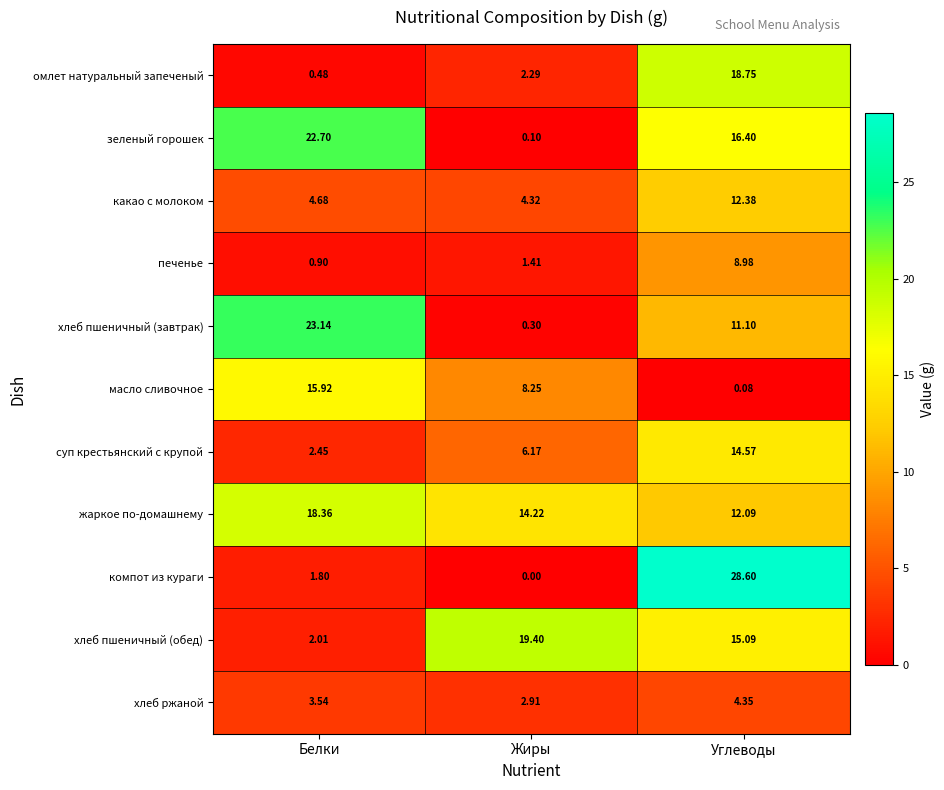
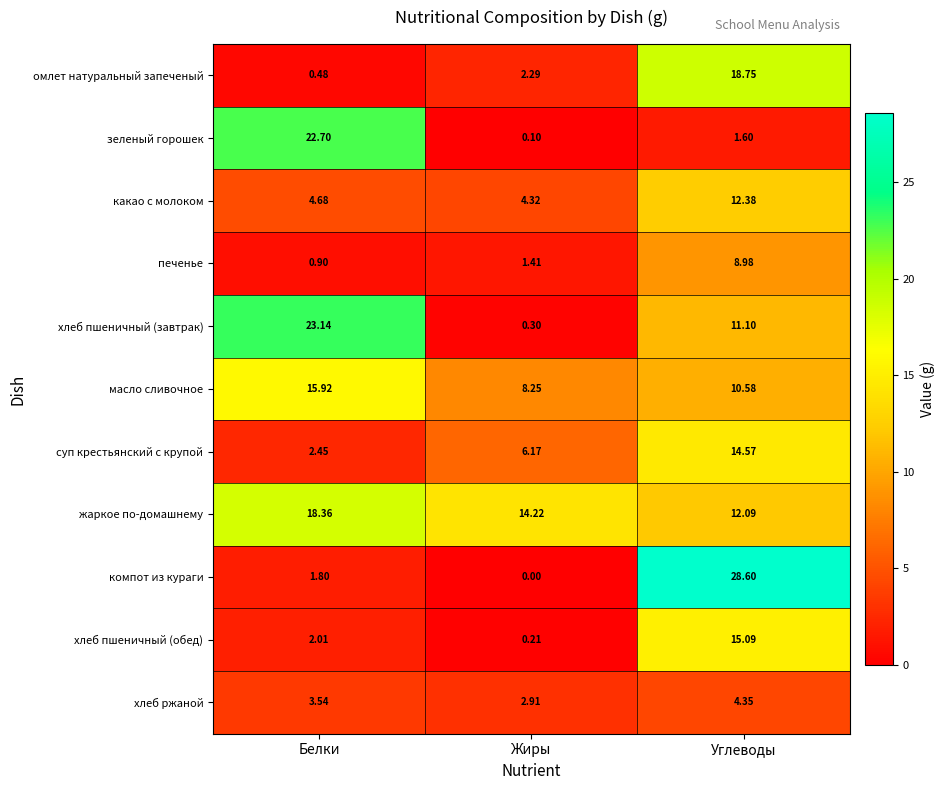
зеленый горошек, Углеводы: 16.40 -> 1.60
масло сливочное, Углеводы: 0.08 -> 10.58
хлеб пшеничный (обед), Жиры: 19.40 -> 0.21
